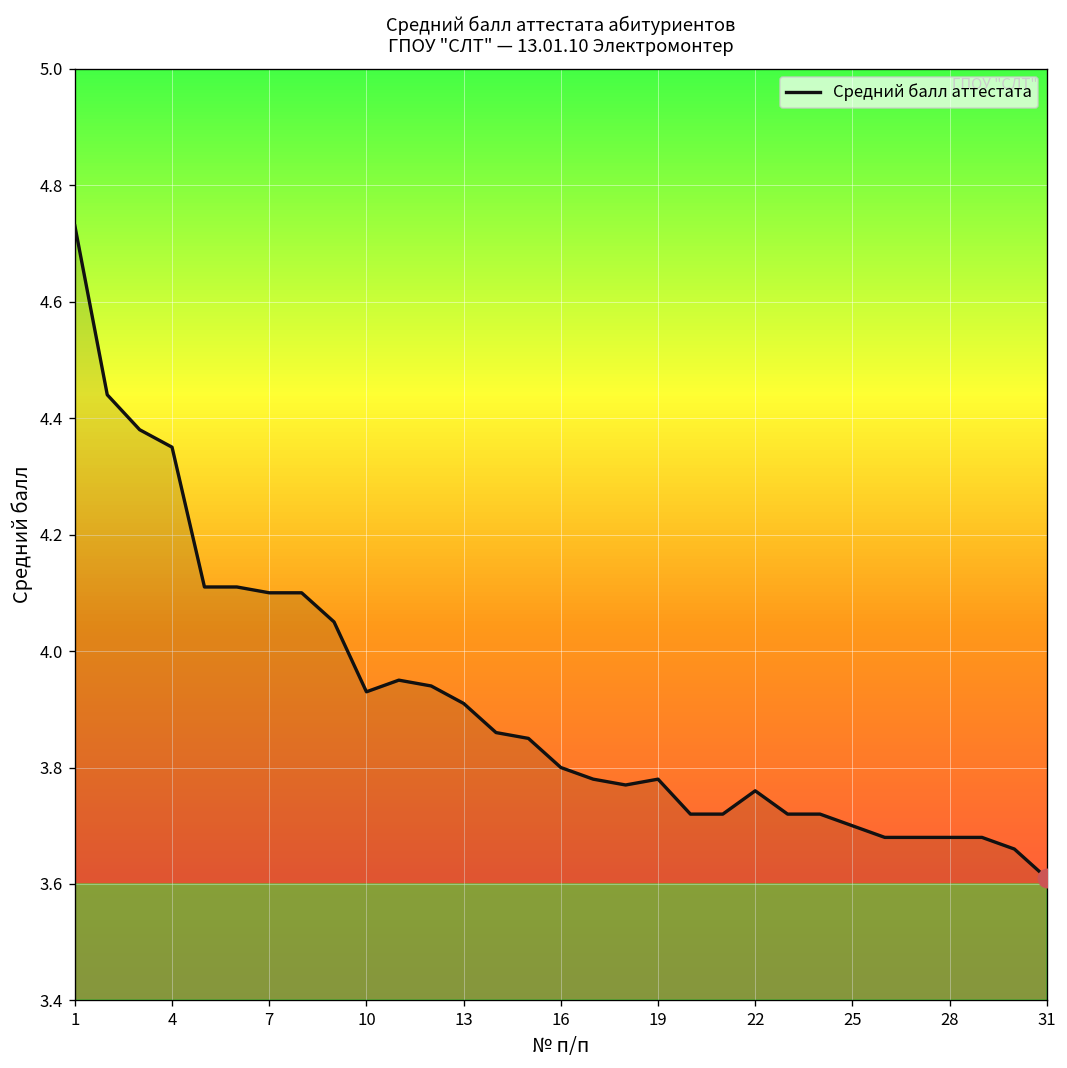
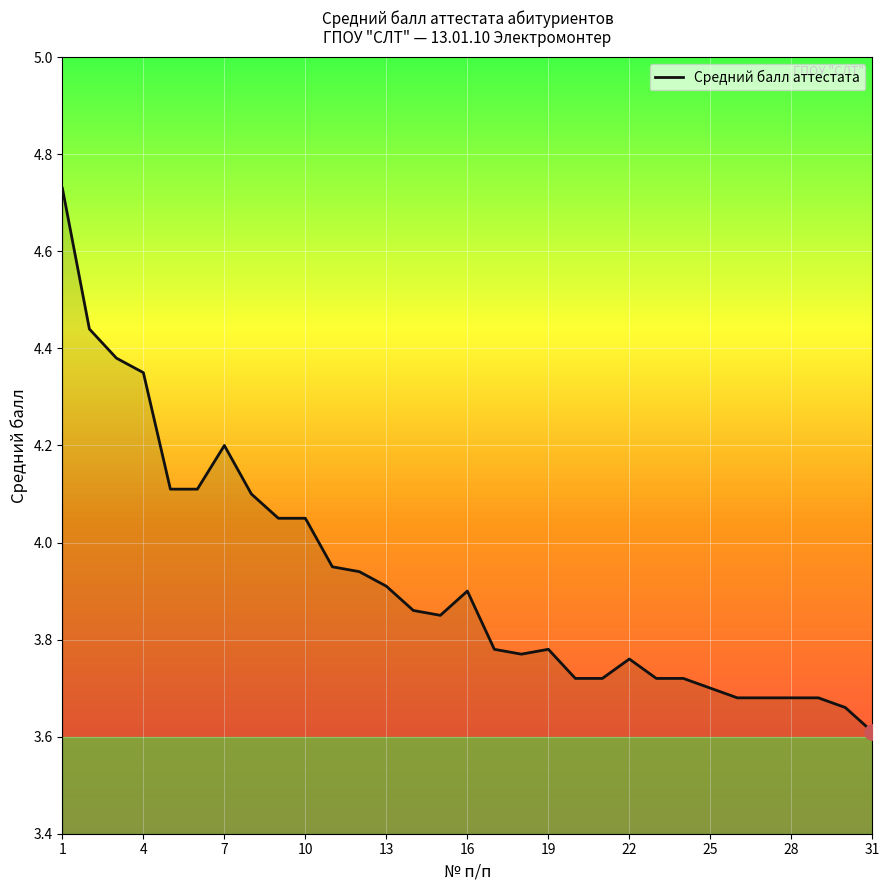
Средний балл аттестата, 7: 4.1 -> 4.2
Средний балл аттестата, 10: 3.93 -> 4.05
Средний балл аттестата, 16: 3.8 -> 3.9
